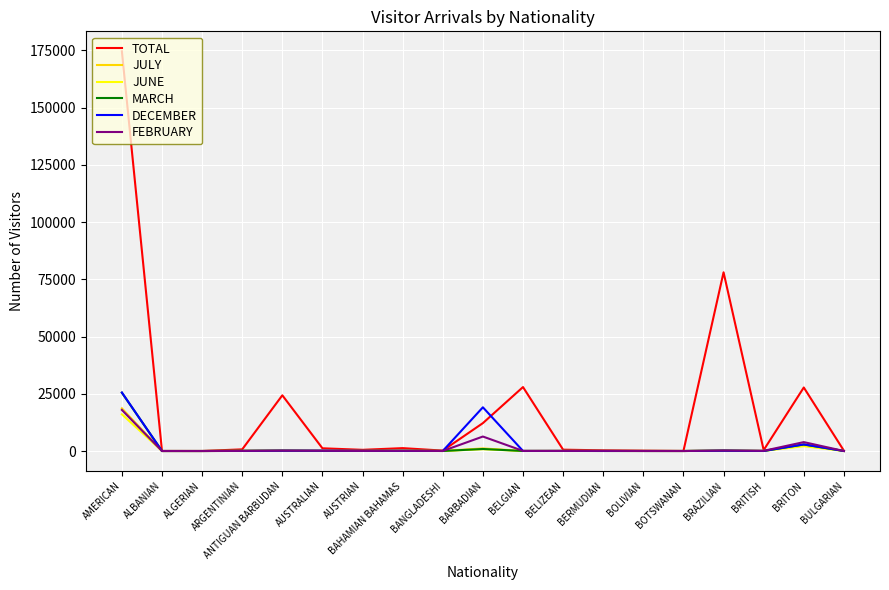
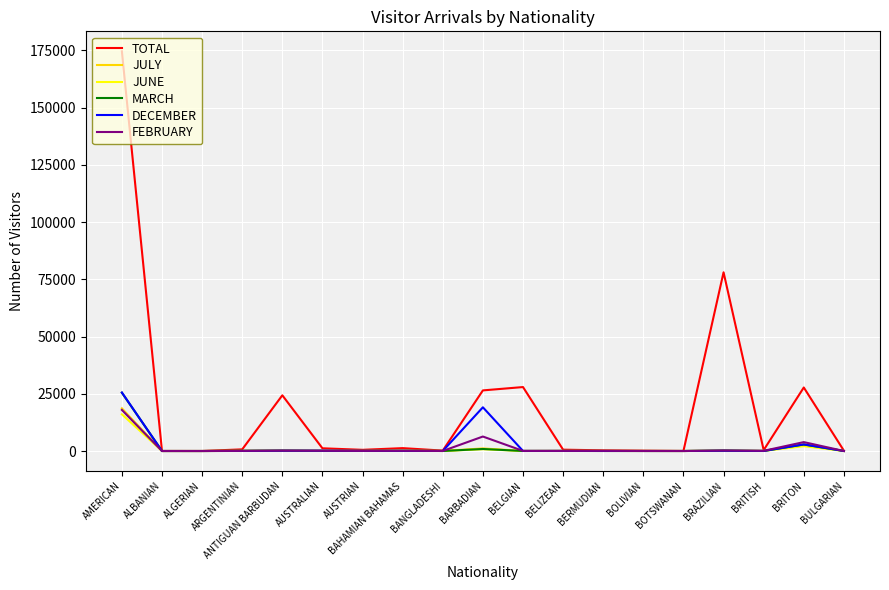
TOTAL, BARBADIAN: 12000 -> 26000
